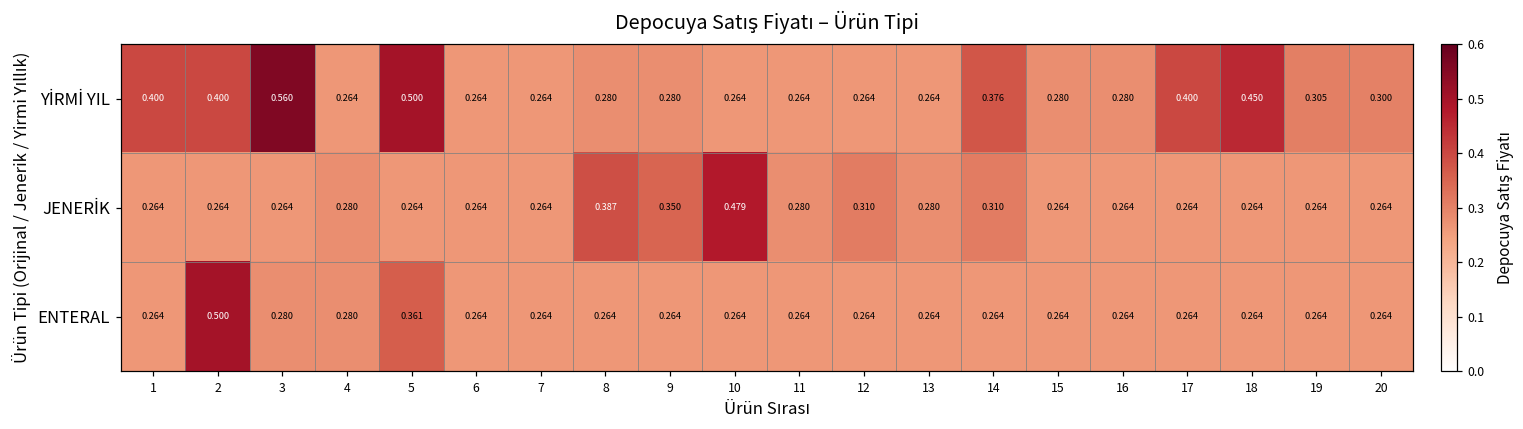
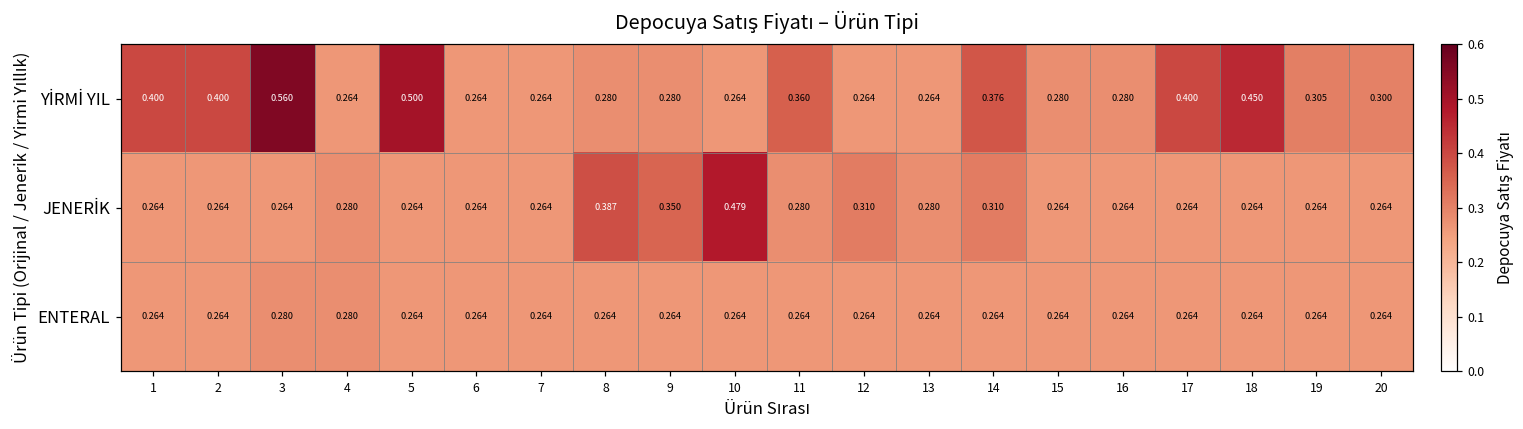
YİRMİ YIL, 11: 0.264 -> 0.360
ENTERAL, 2: 0.500 -> 0.264
ENTERAL, 5: 0.361 -> 0.264
